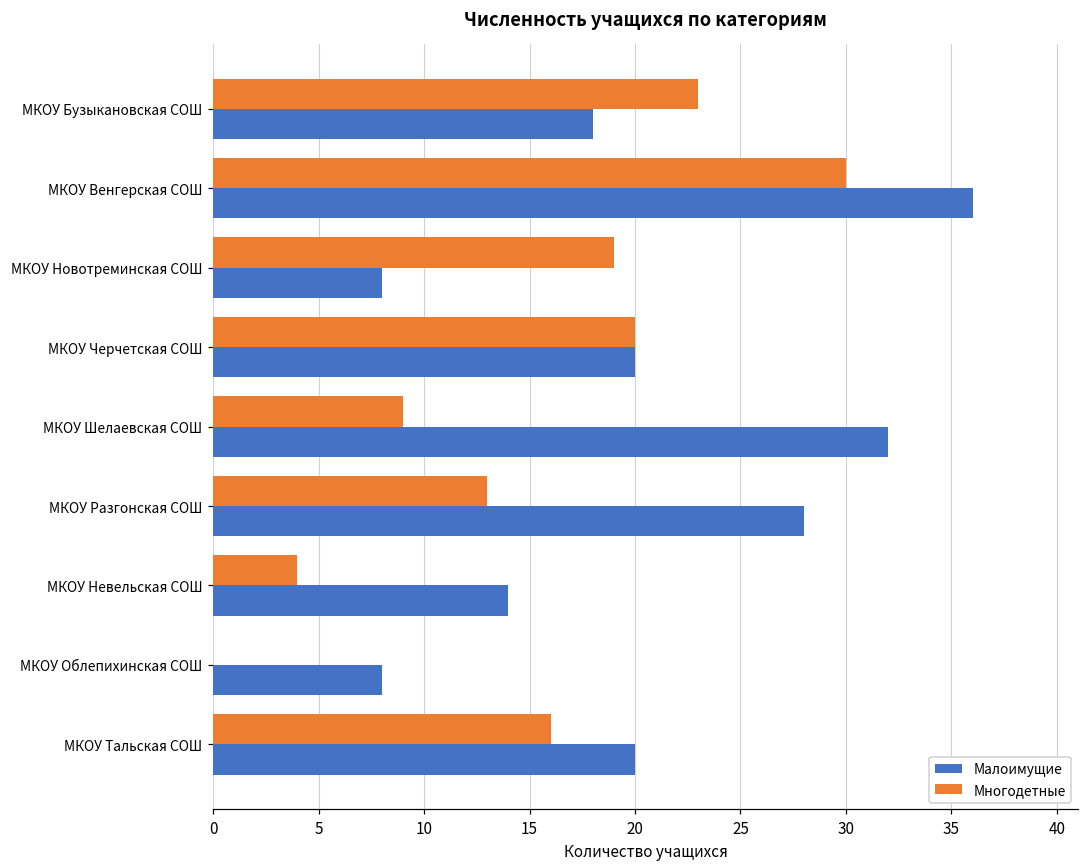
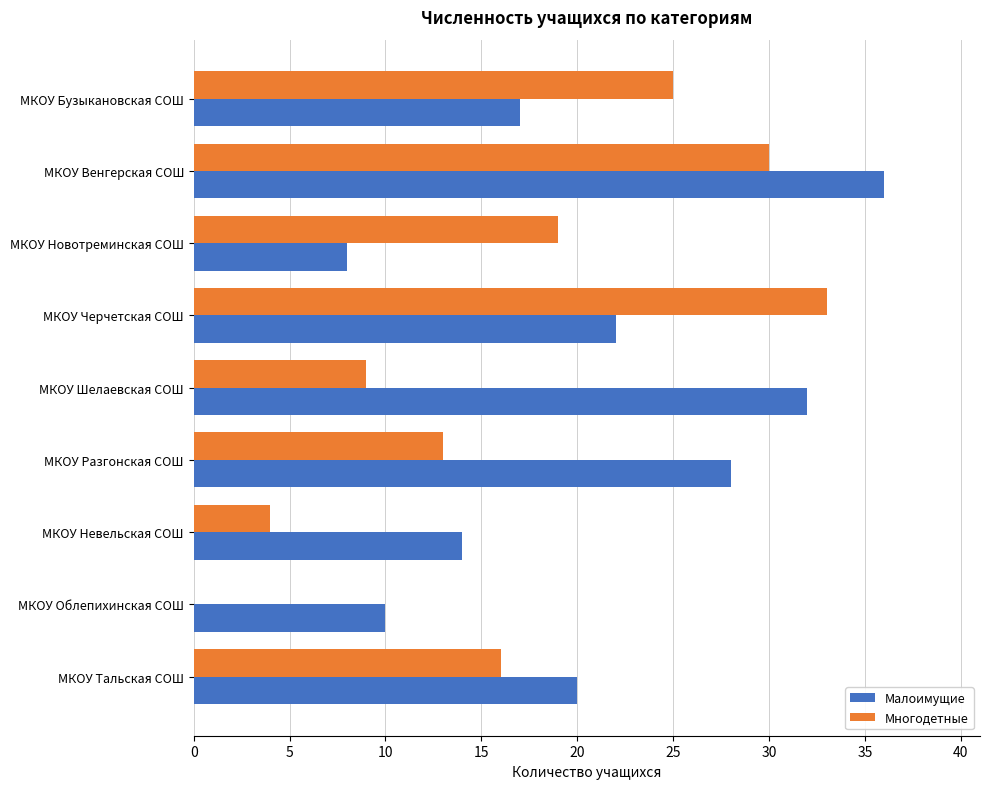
Многодетные, МКОУ Бузыкановская СОШ: 23 -> 25
Малоимущие, МКОУ Бузыкановская СОШ: 18 -> 17
Многодетные, МКОУ Черчетская СОШ: 20 -> 33
Малоимущие, МКОУ Черчетская СОШ: 20 -> 22
Малоимущие, МКОУ Облепихинская СОШ: 8 -> 10
